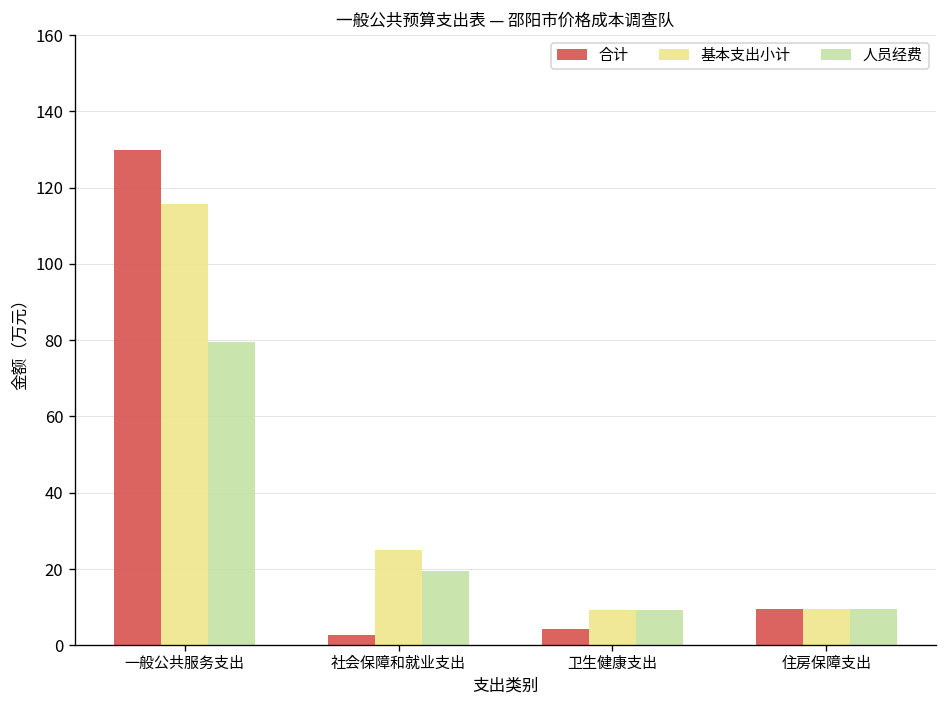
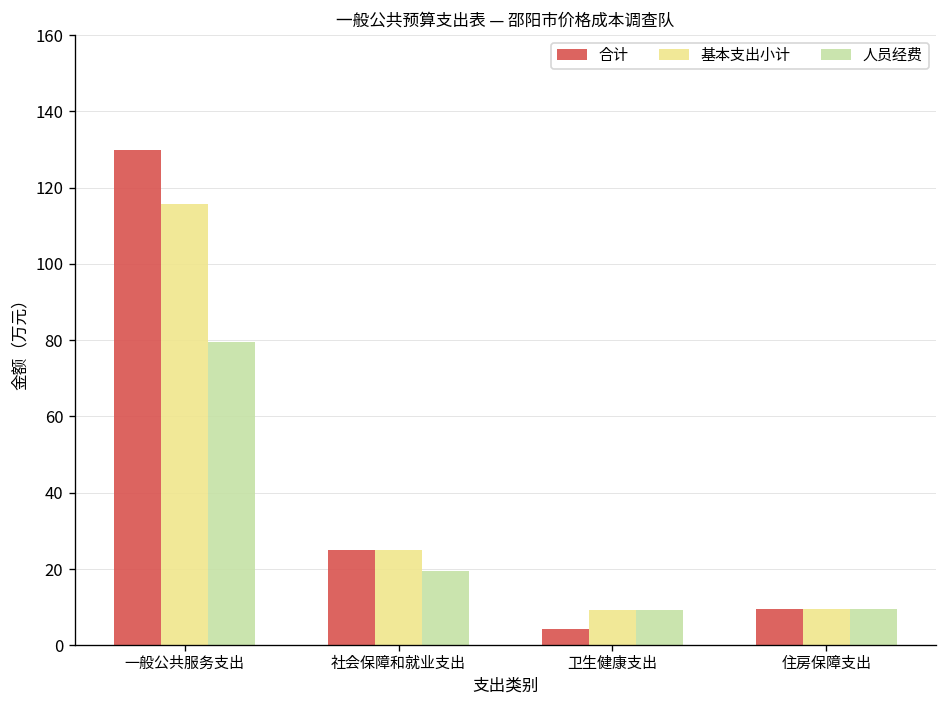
合计, 社会保障和就业支出: 3 -> 25
